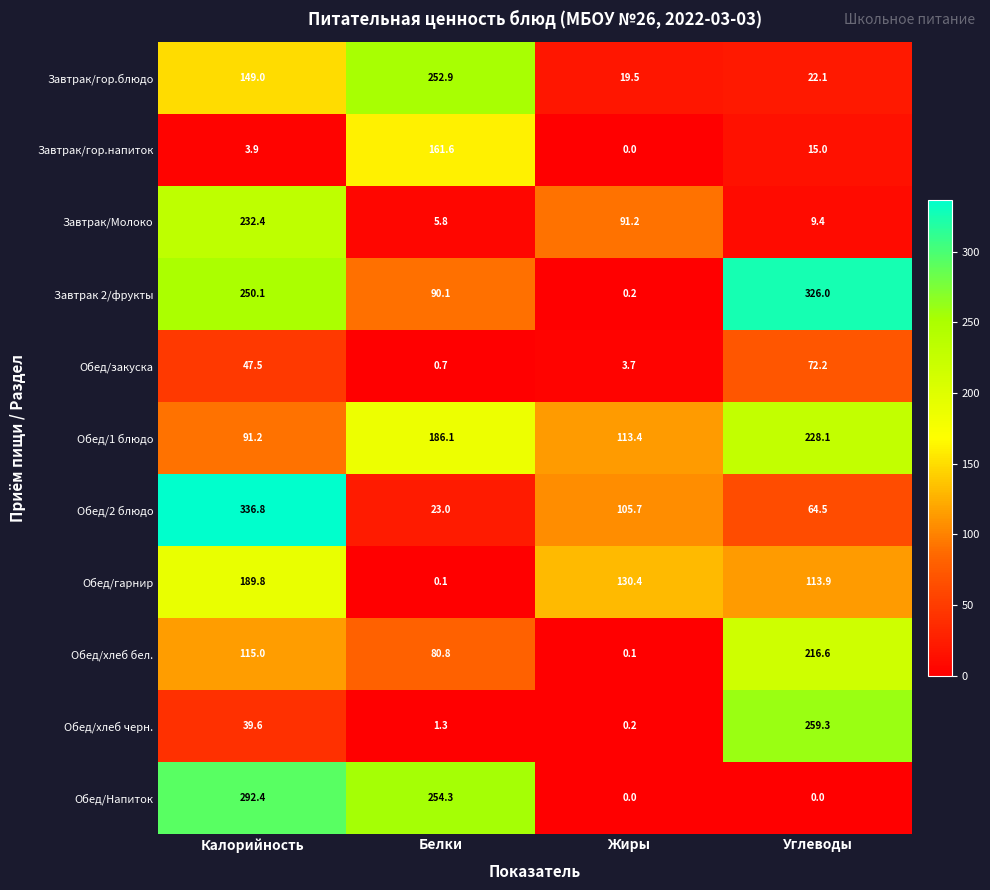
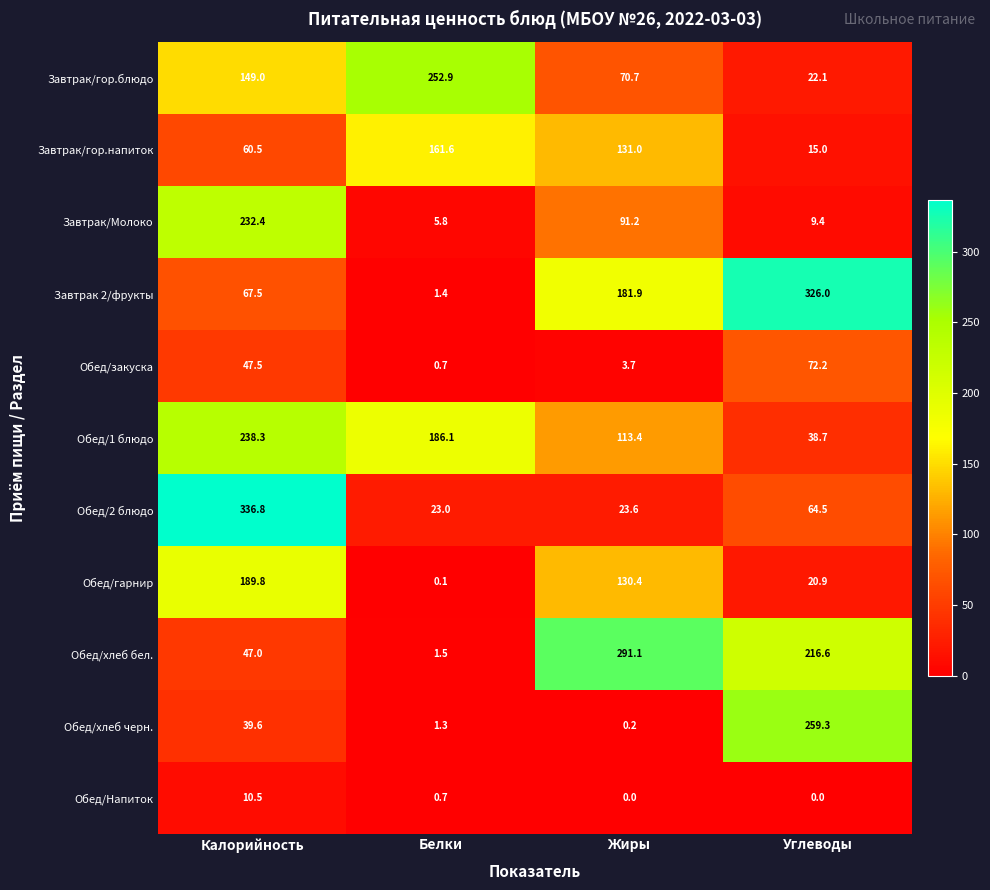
Завтрак/гор.блюдо, Жиры: 19.5 -> 70.7
Завтрак/гор.напиток, Калорийность: 3.9 -> 60.5
Завтрак/гор.напиток, Жиры: 0.0 -> 131.0
Завтрак 2/фрукты, Калорийность: 250.1 -> 67.5
Завтрак 2/фрукты, Белки: 90.1 -> 1.4
Завтрак 2/фрукты, Жиры: 0.2 -> 181.9
Обед/1 блюдо, Калорийность: 91.2 -> 238.3
Обед/1 блюдо, Углеводы: 228.1 -> 38.7
Обед/2 блюдо, Жиры: 105.7 -> 23.6
Обед/гарнир, Углеводы: 113.9 -> 20.9
Обед/хлеб бел., Калорийность: 115.0 -> 47.0
Обед/хлеб бел., Белки: 80.8 -> 1.5
Обед/хлеб бел., Жиры: 0.1 -> 291.1
Обед/Напиток, Калорийность: 292.4 -> 10.5
Обед/Напиток, Белки: 254.3 -> 0.7
